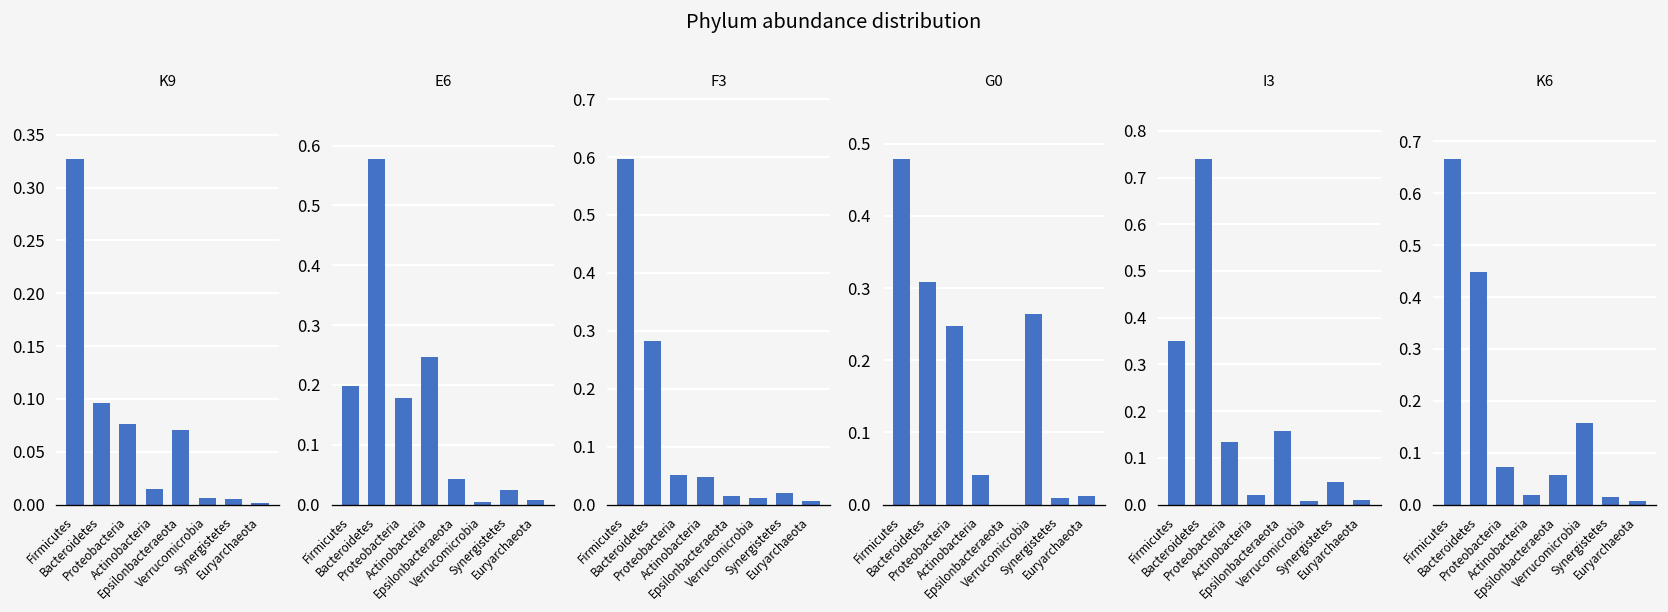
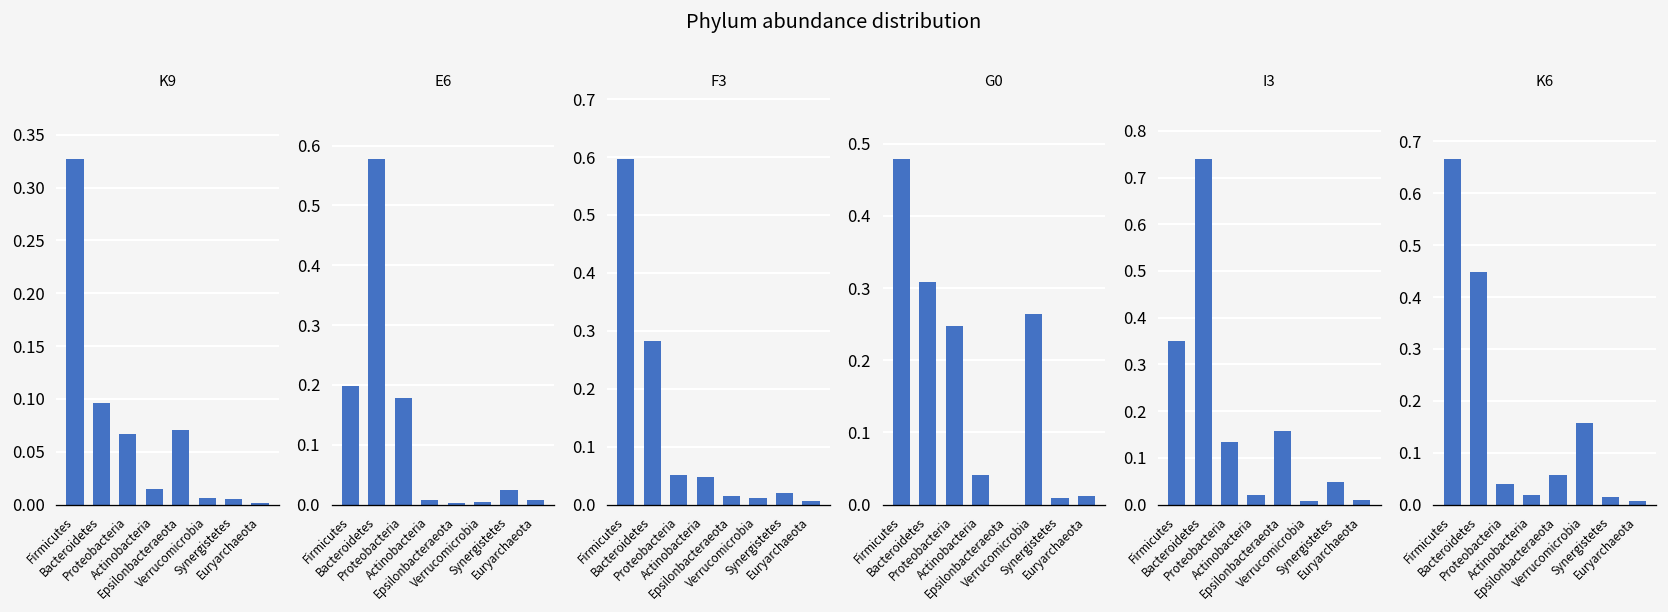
K9, Proteobacteria: 0.08 -> 0.07
E6, Actinobacteria: 0.25 -> 0.01
E6, Epsilonbacteraeota: 0.04 -> 0.00
K6, Proteobacteria: 0.07 -> 0.04
